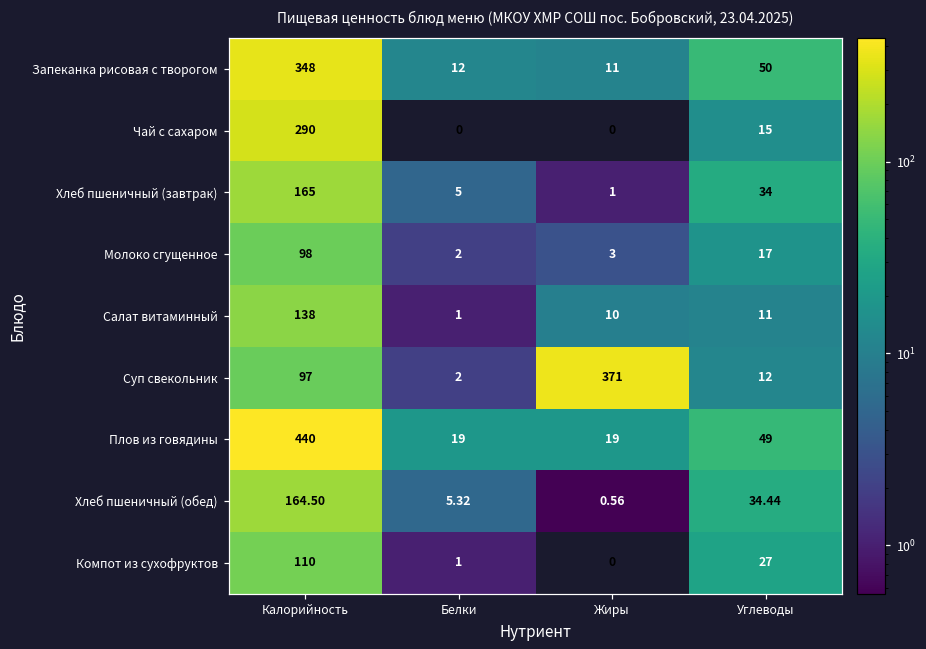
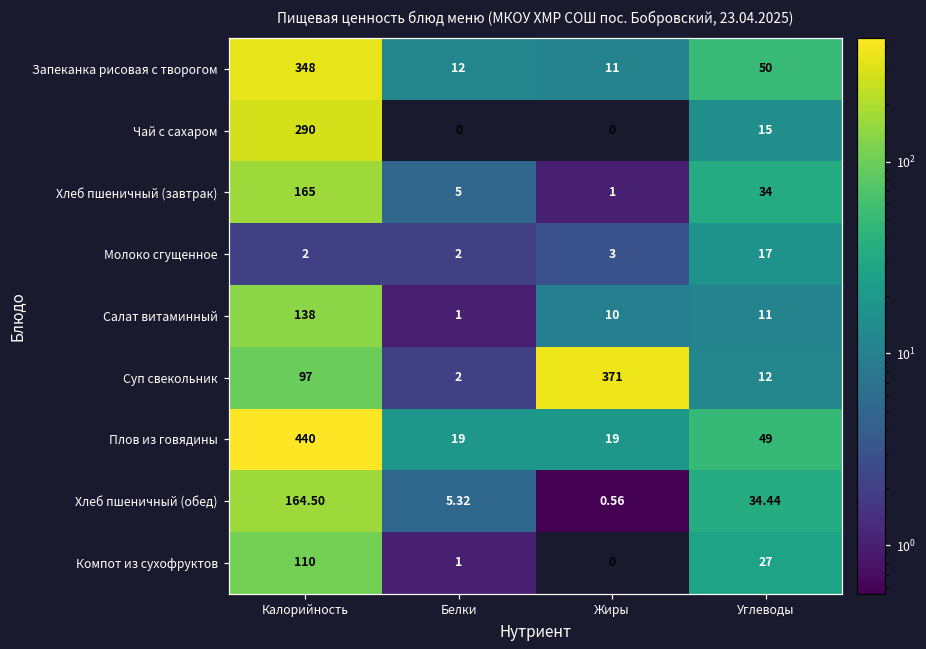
Молоко сгущенное, Калорийность: 98 -> 2
